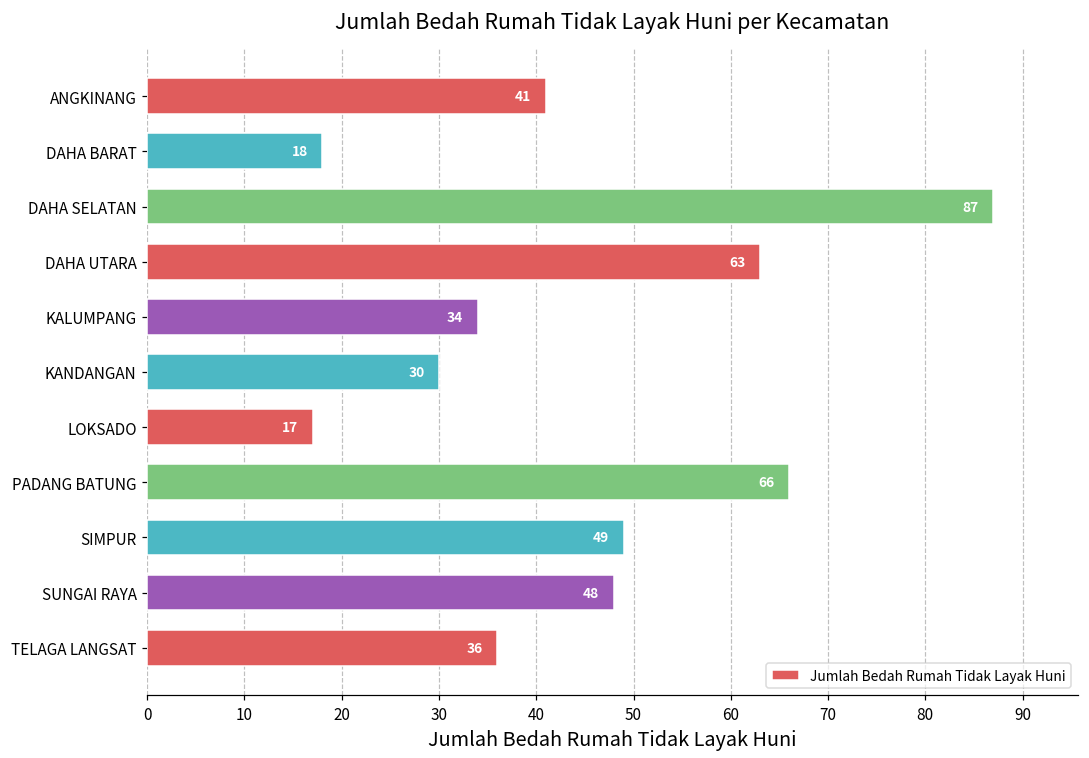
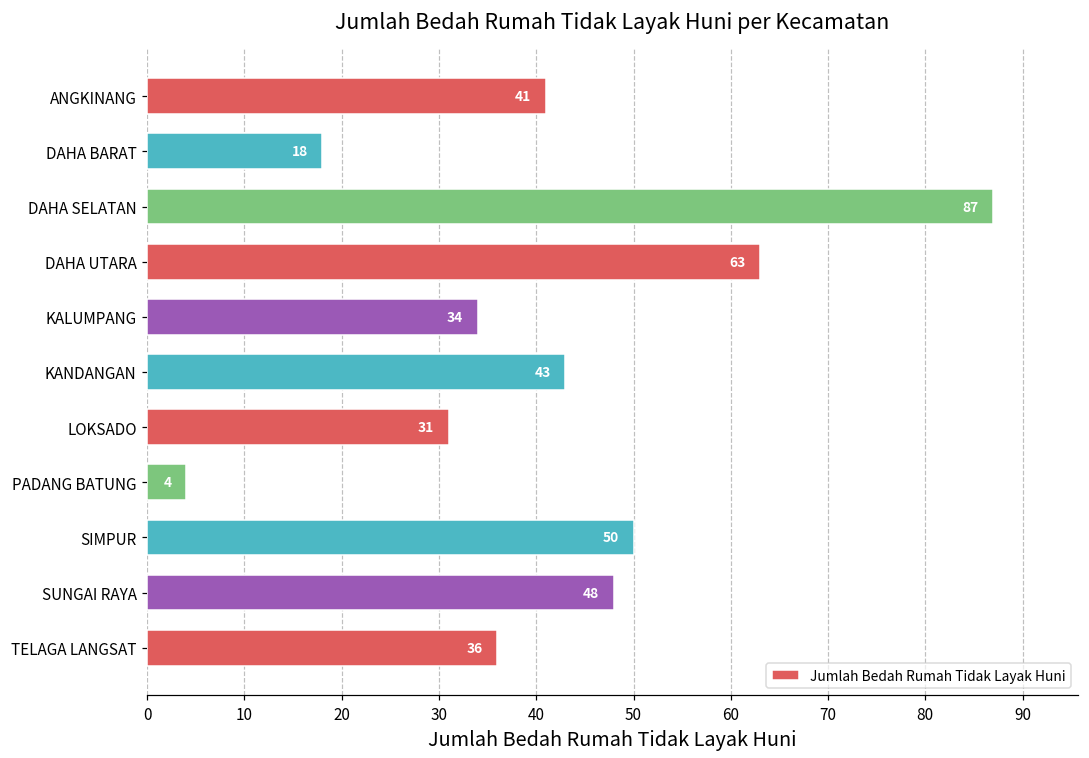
KANDANGAN: 30 -> 43
LOKSADO: 17 -> 31
PADANG BATUNG: 66 -> 4
SIMPUR: 49 -> 50
